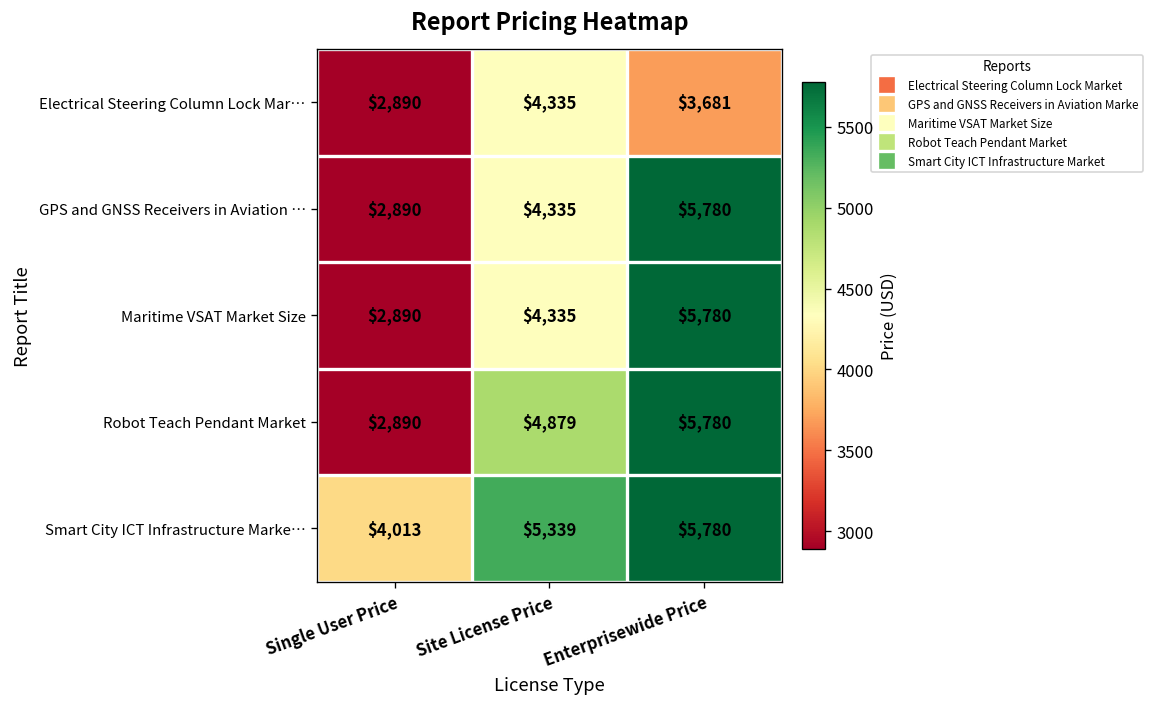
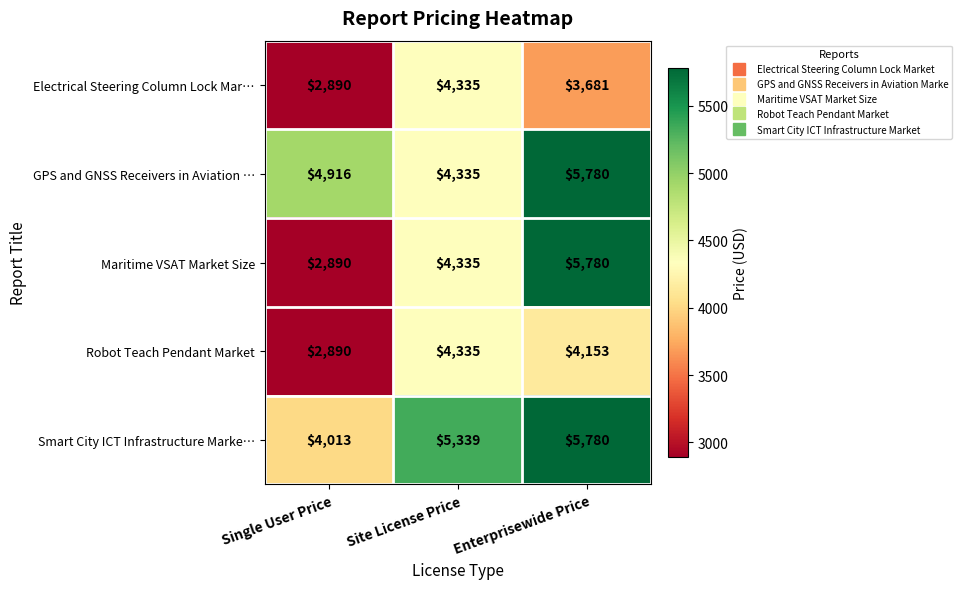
GPS and GNSS Receivers in Aviation …, Single User Price: $2,890 -> $4,916
Robot Teach Pendant Market, Site License Price: $4,879 -> $4,335
Robot Teach Pendant Market, Enterprisewide Price: $5,780 -> $4,153
